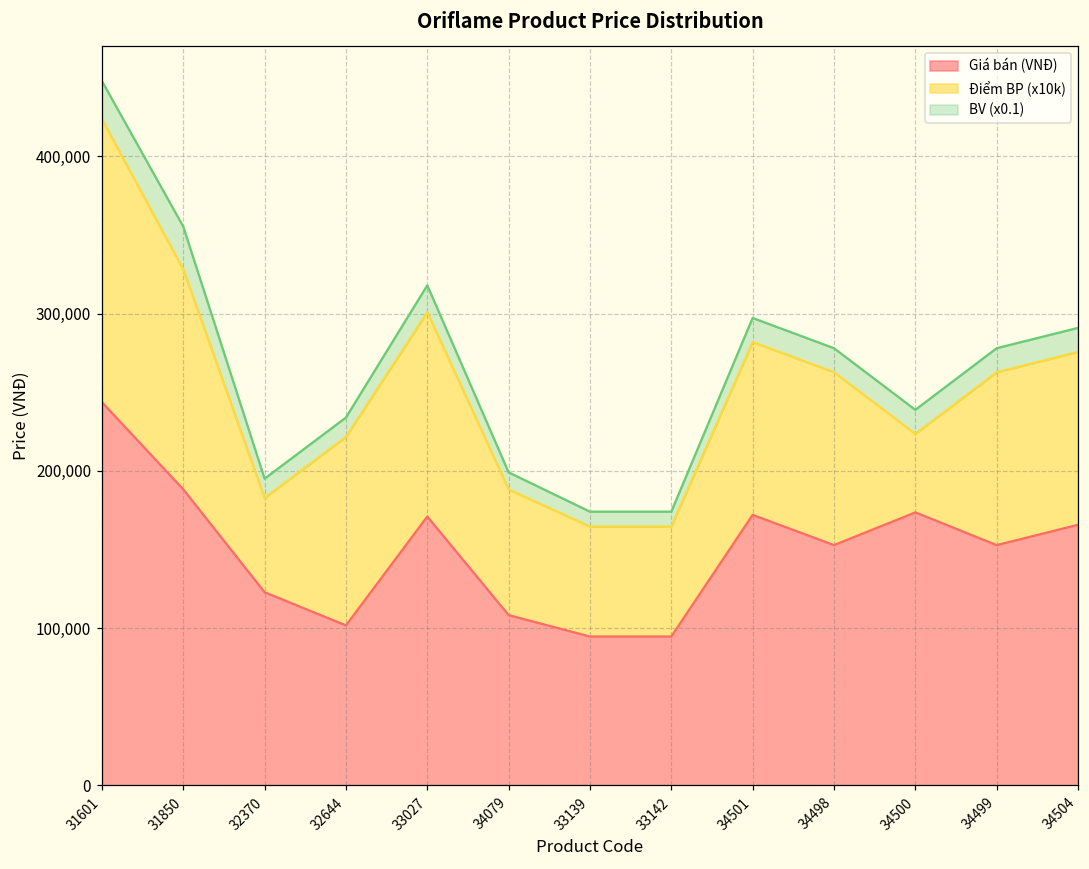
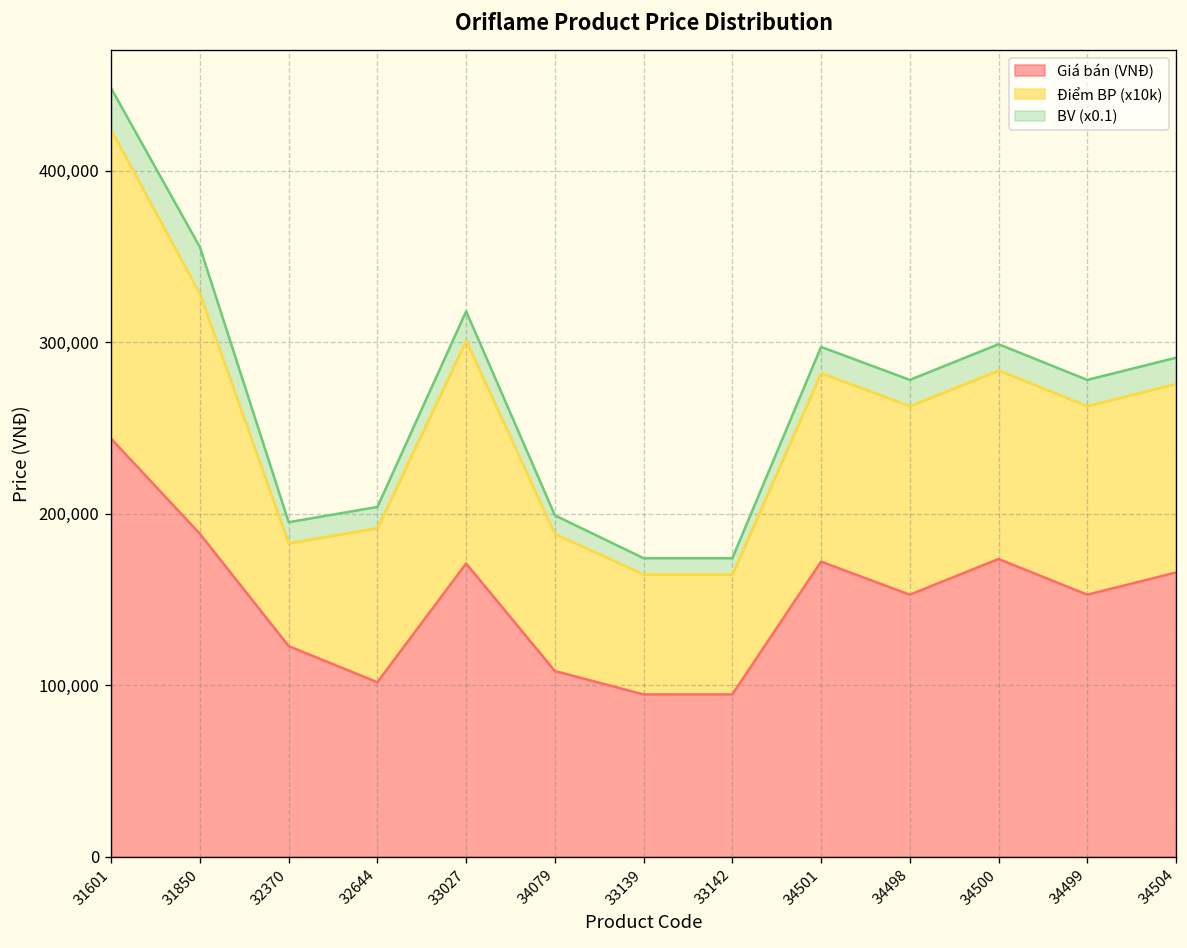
Điểm BP (x10k), 32644: 120,000 -> 90,000
Điểm BP (x10k), 34500: 50,000 -> 110,000
